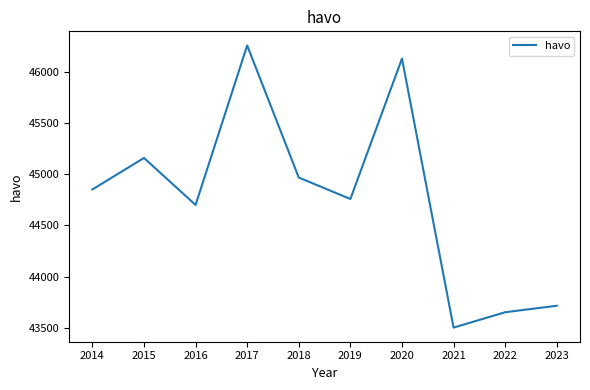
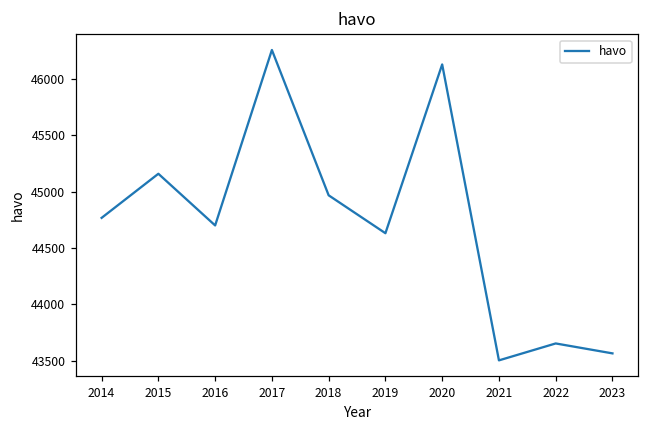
2014: 44850 -> 44770
2019: 44760 -> 44630
2023: 43720 -> 43570
